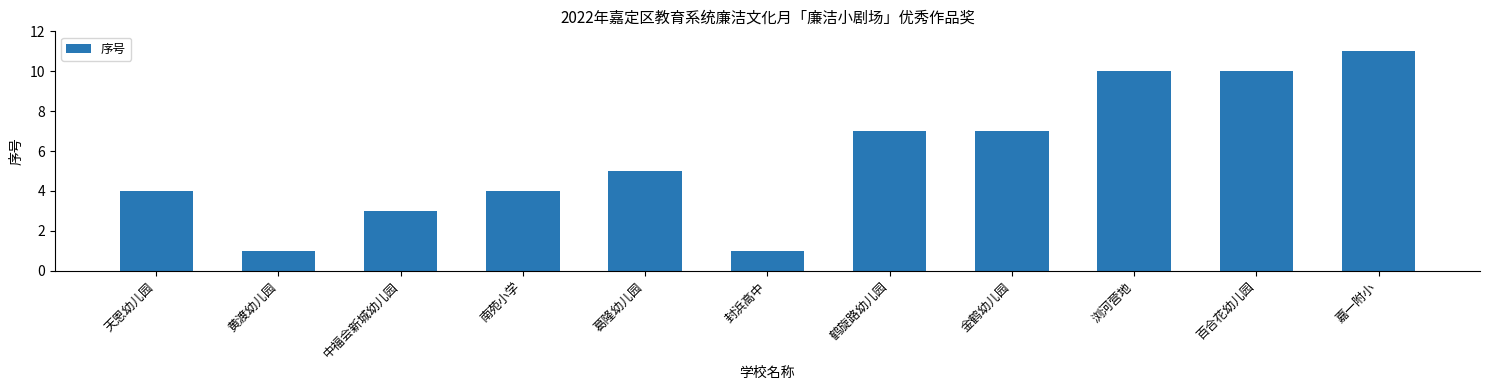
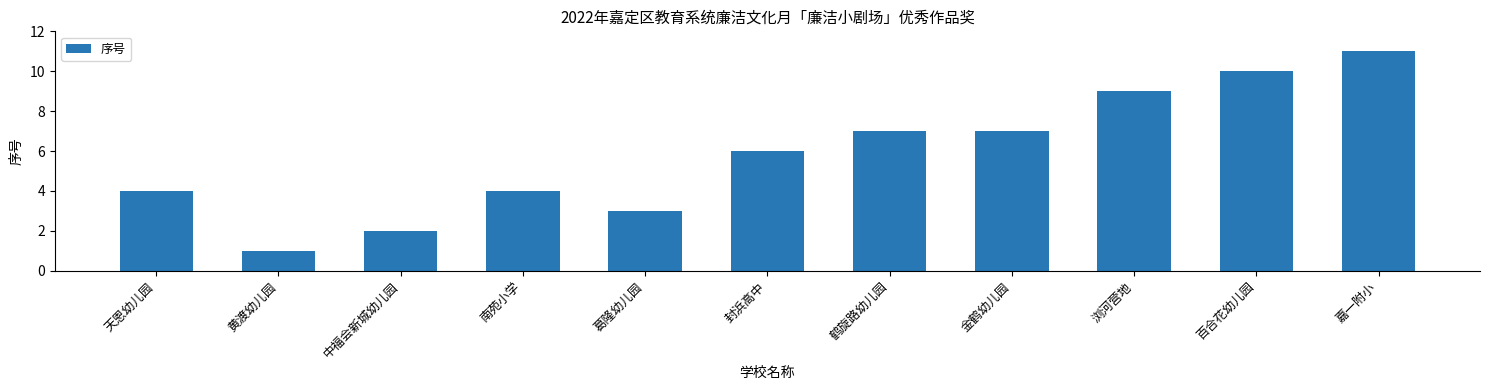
中福会新城幼儿园: 3 -> 2
葛隆幼儿园: 5 -> 3
封浜高中: 1 -> 6
浏河营地: 10 -> 9
